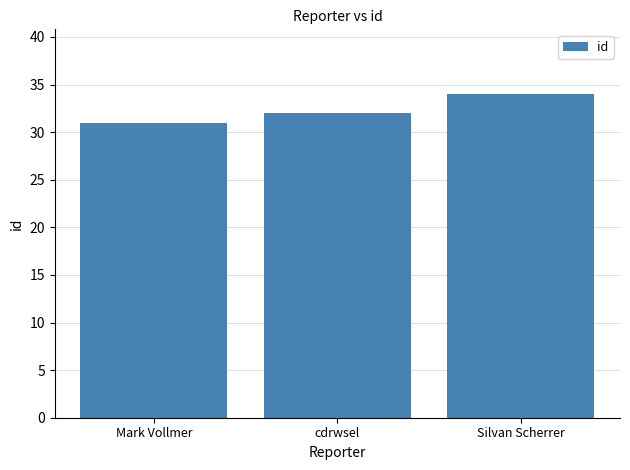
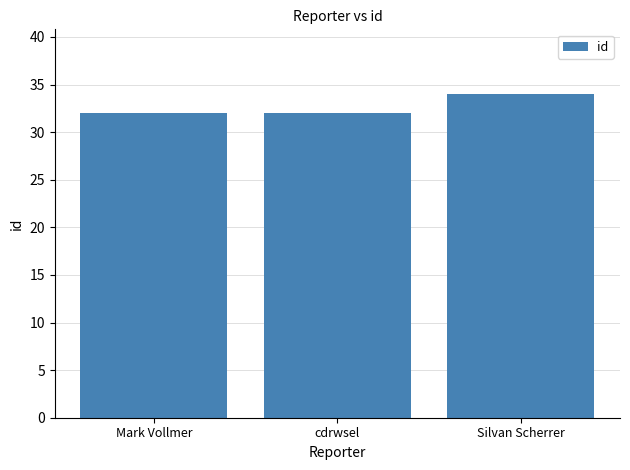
Mark Vollmer: 31 -> 32
